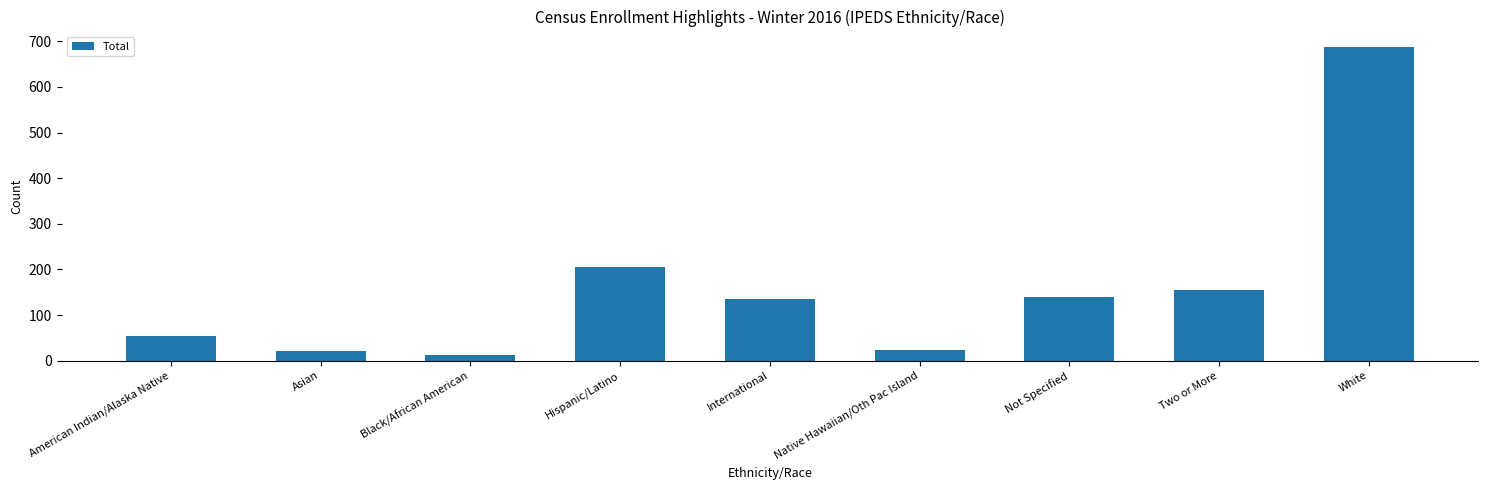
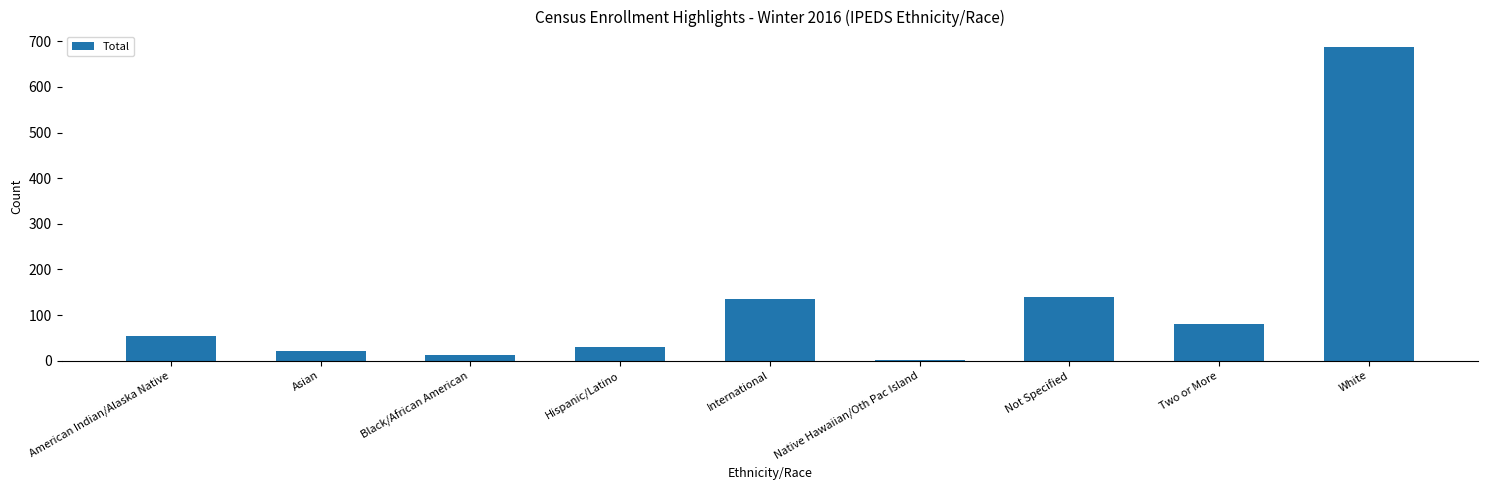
Hispanic/Latino: 210 -> 30
Native Hawaiian/Oth Pac Island: 20 -> 0
Two or More: 160 -> 80
